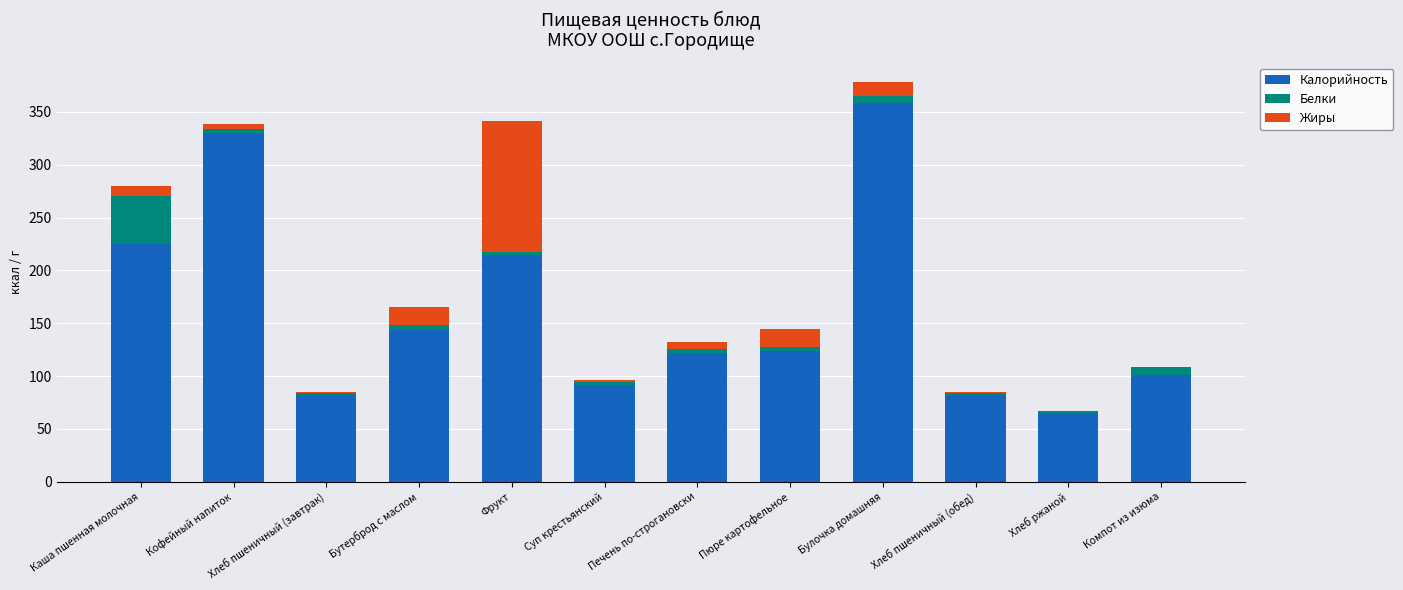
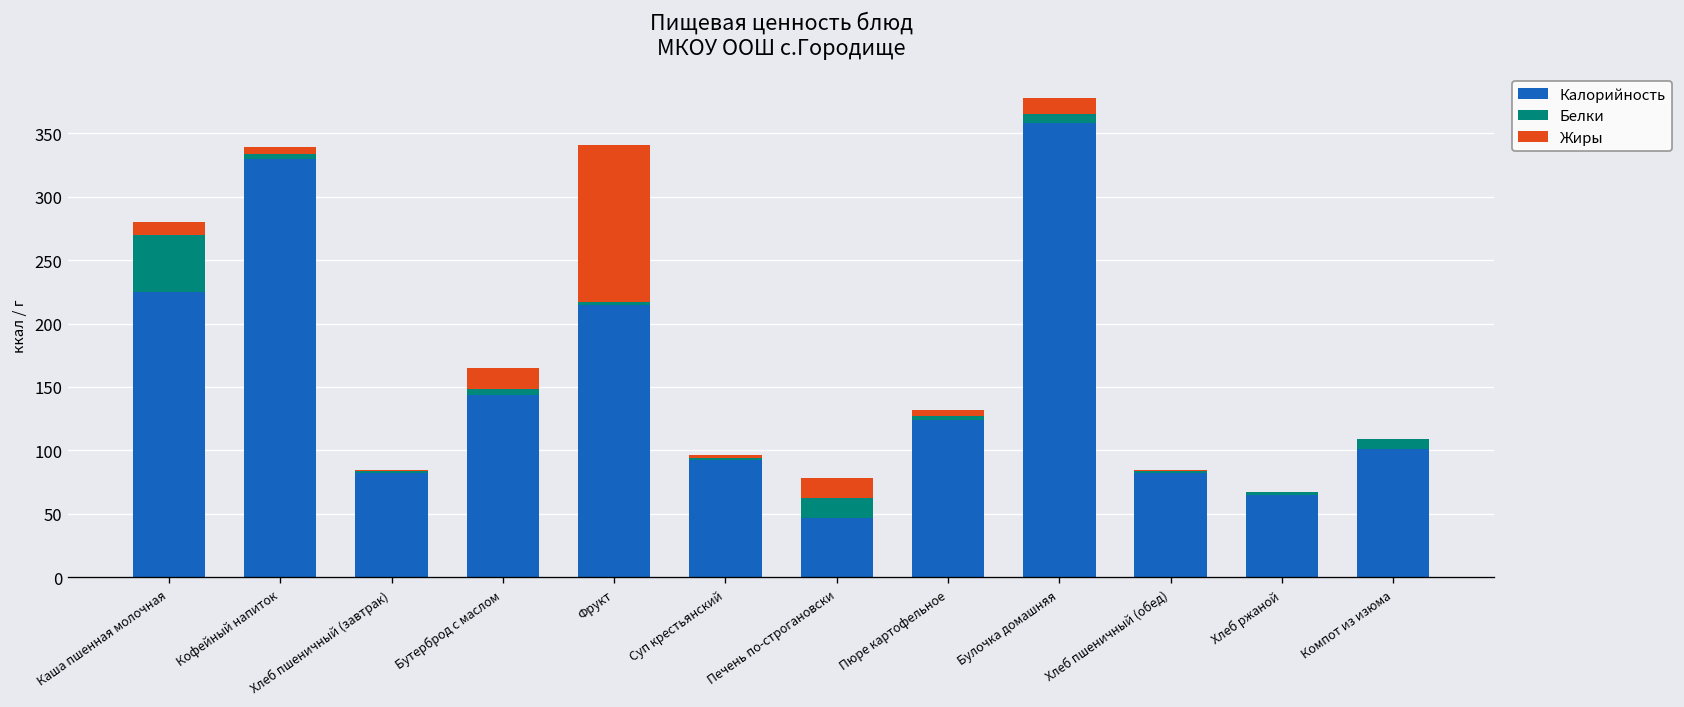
Калорийность, Печень по-строгановски: 122 -> 47
Белки, Печень по-строгановски: 4 -> 15
Жиры, Печень по-строгановски: 6 -> 16
Жиры, Пюре картофельное: 17 -> 5
